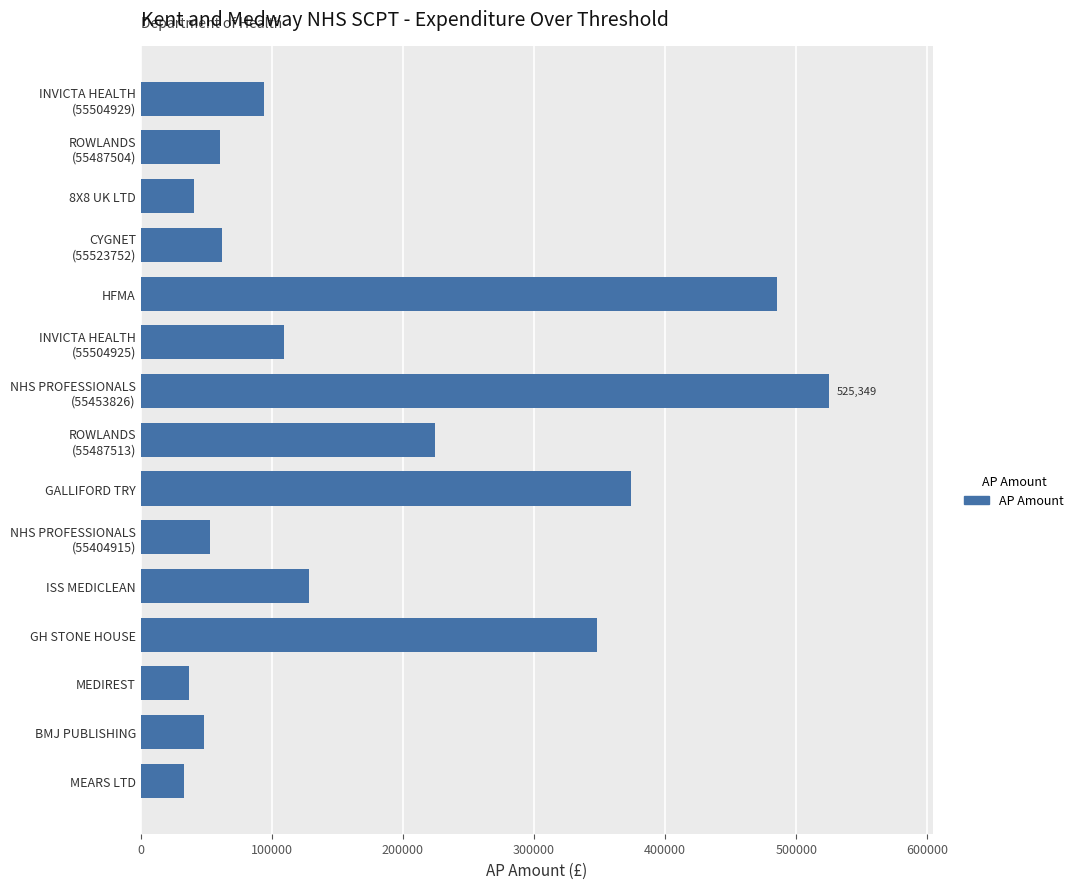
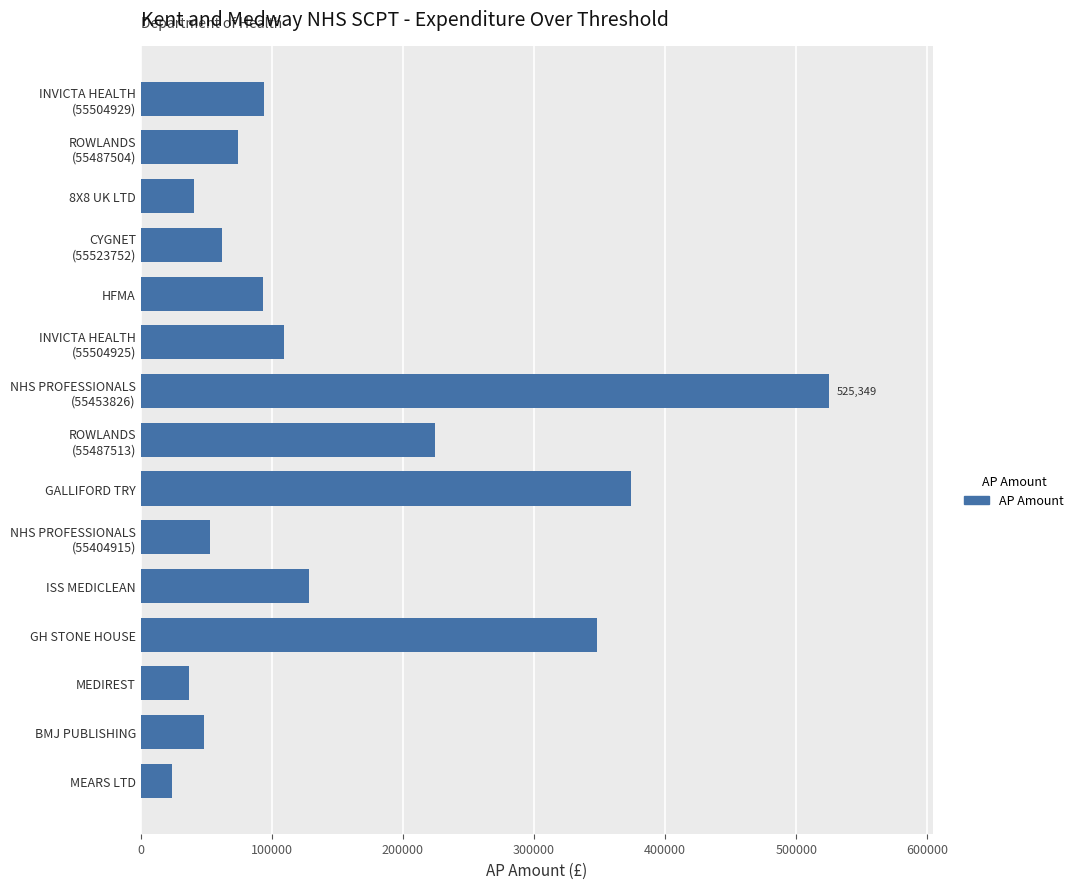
ROWLANDS (55487504): 60000 -> 74000
HFMA: 485000 -> 94000
MEARS LTD: 33000 -> 24000
